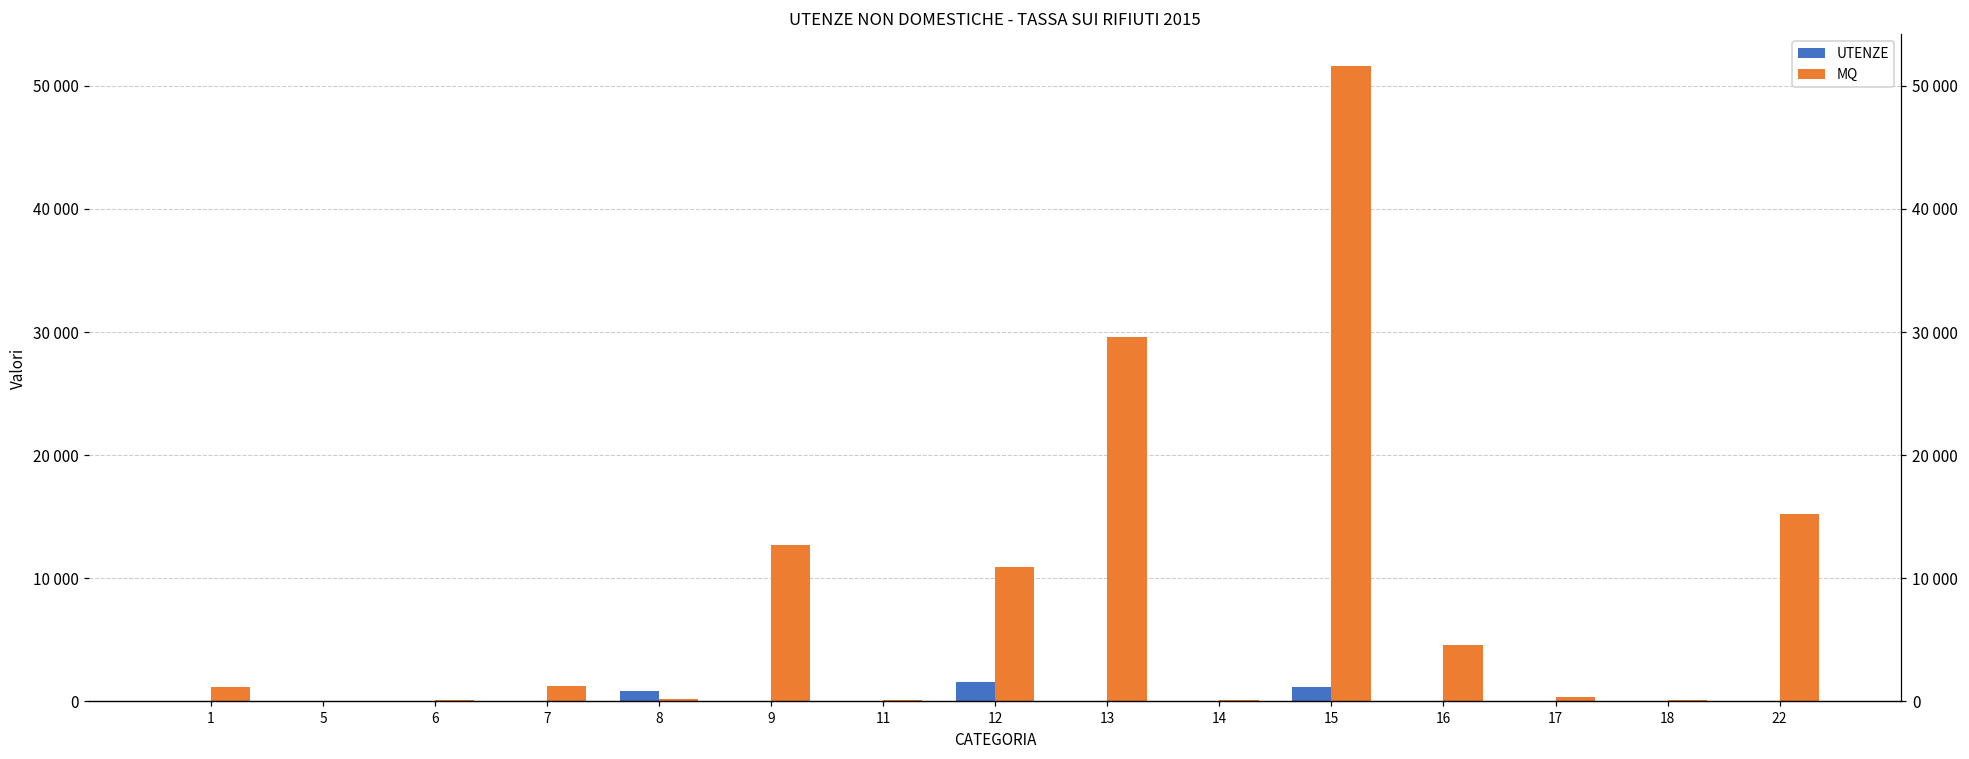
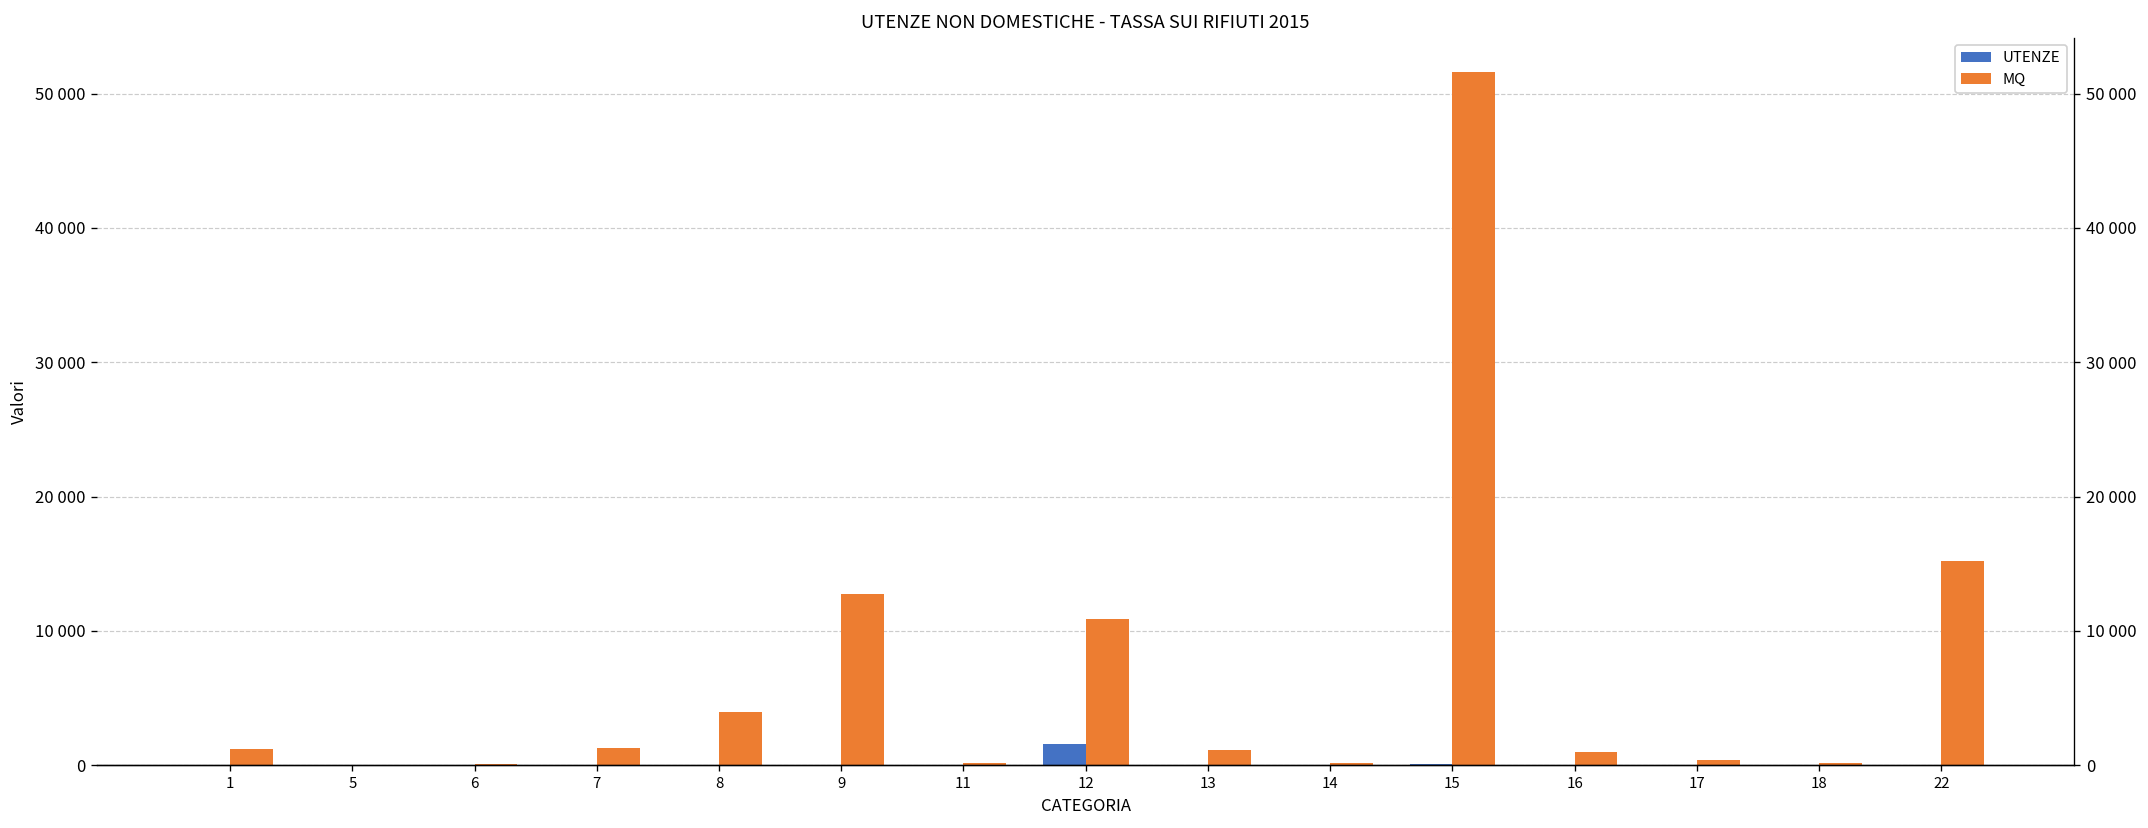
UTENZE, 8: 800 -> 0
MQ, 8: 200 -> 4000
MQ, 13: 29600 -> 1100
UTENZE, 15: 1200 -> 100
MQ, 16: 4600 -> 1000
